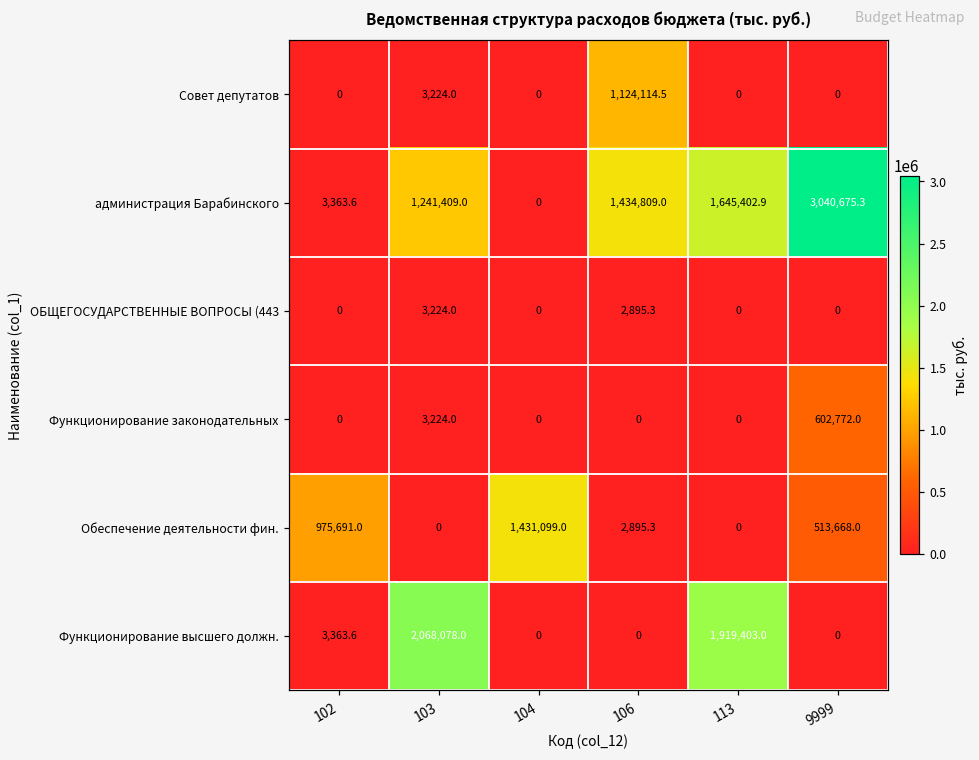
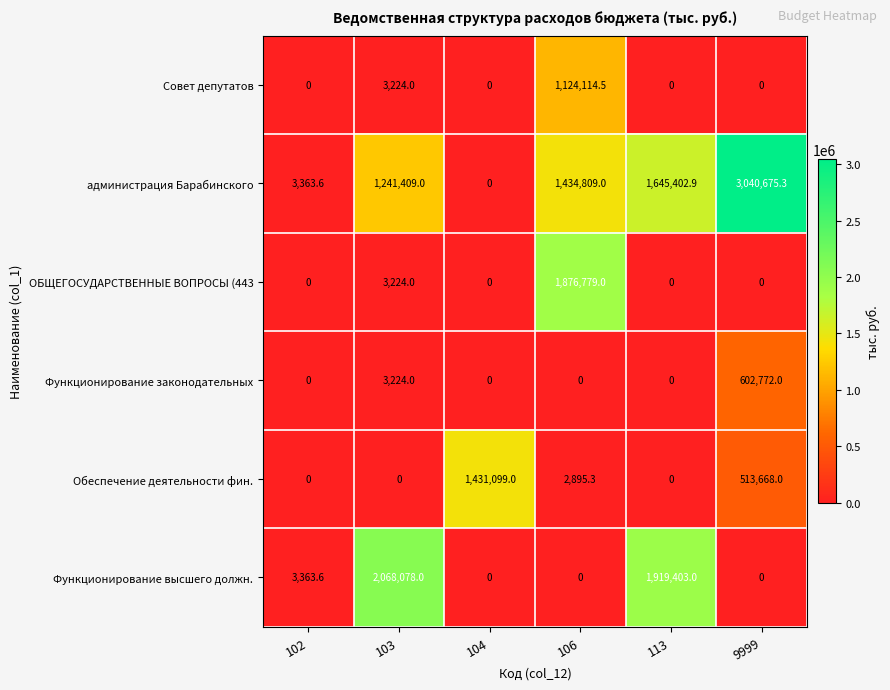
ОБЩЕГОСУДАРСТВЕННЫЕ ВОПРОСЫ (443, 106: 2,895.3 -> 1,876,779.0
Обеспечение деятельности фин., 102: 975,691.0 -> 0
